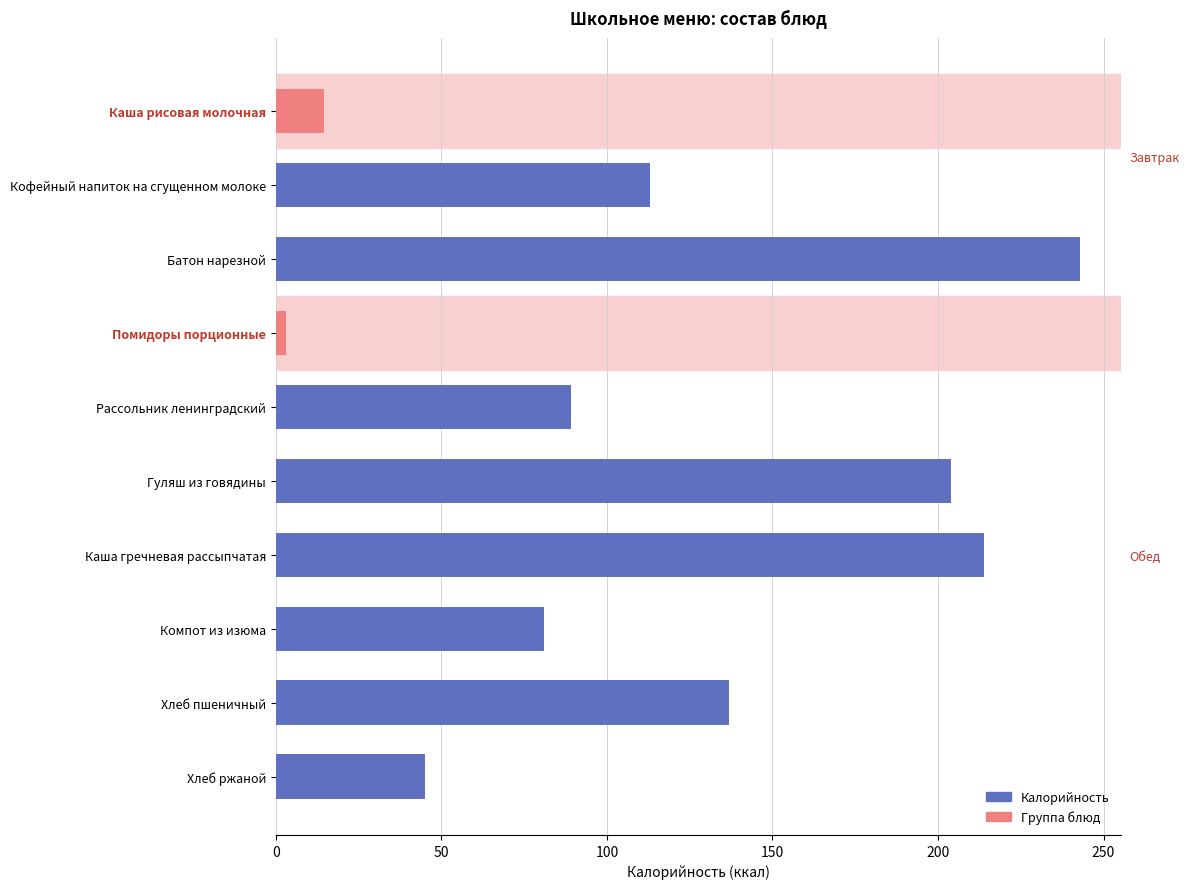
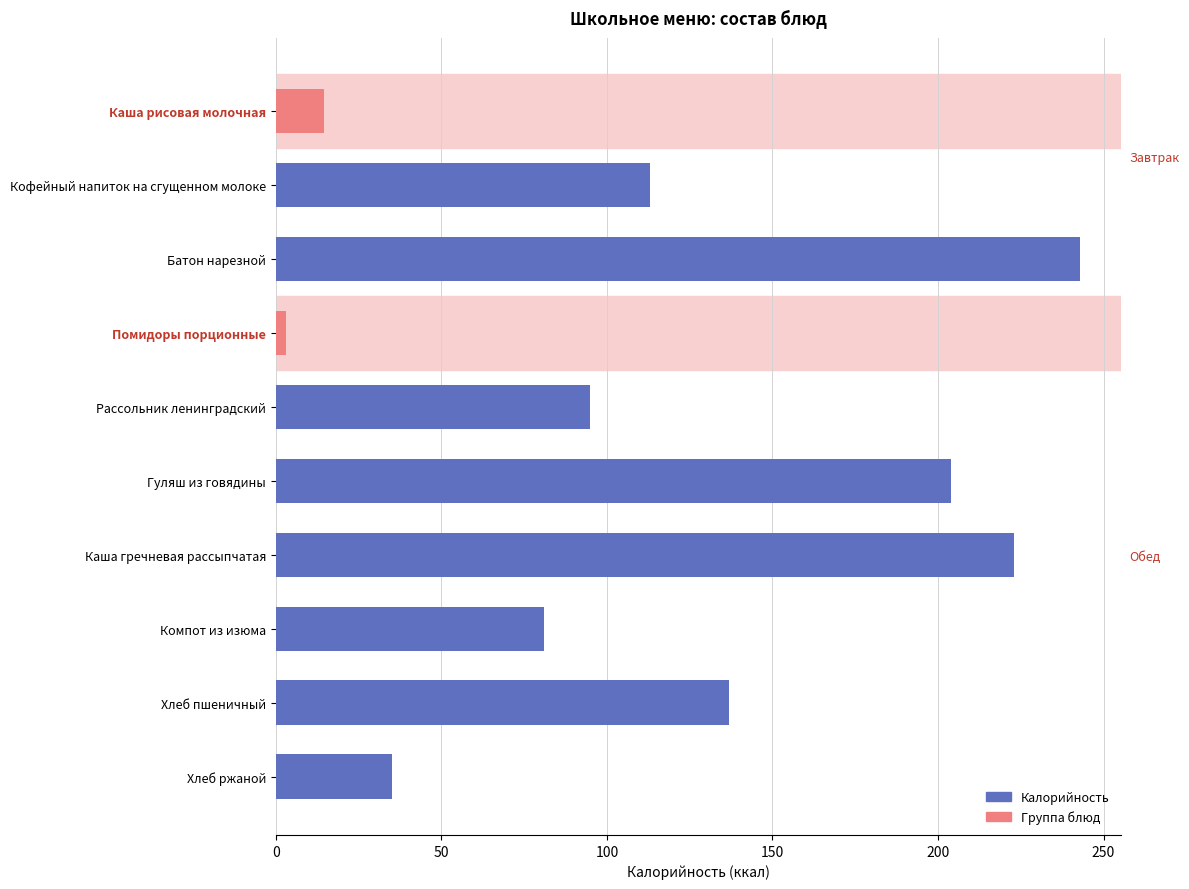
Рассольник ленинградский: 89 -> 95
Каша гречневая рассыпчатая: 214 -> 223
Хлеб ржаной: 45 -> 35
